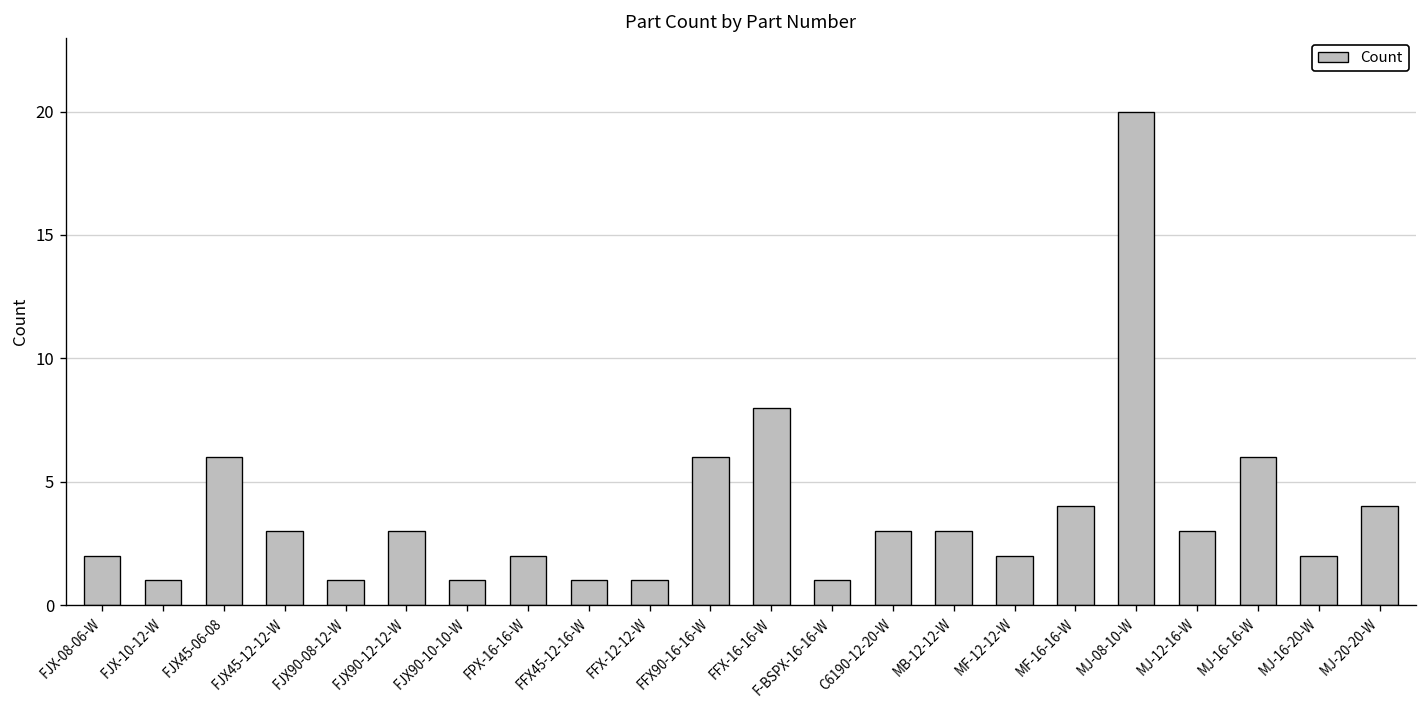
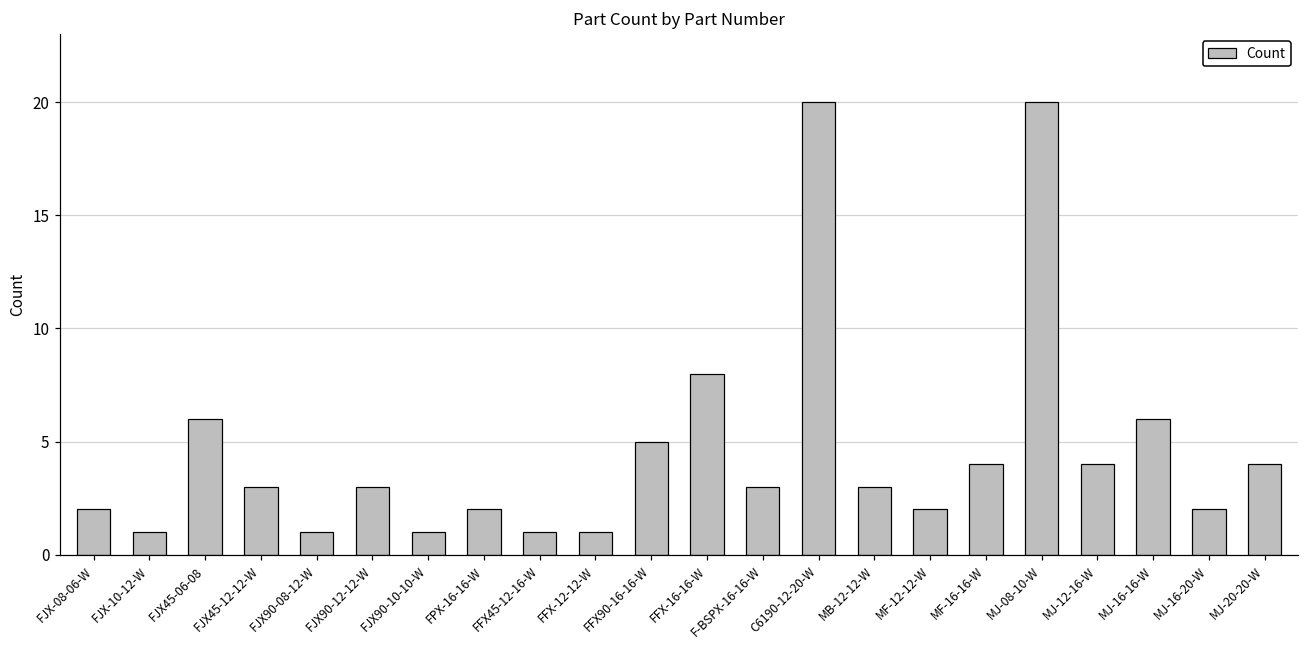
FFX90-16-16-W: 6 -> 5
F-BSPX-16-16-W: 1 -> 3
C6190-12-20-W: 3 -> 20
MJ-12-16-W: 3 -> 4
